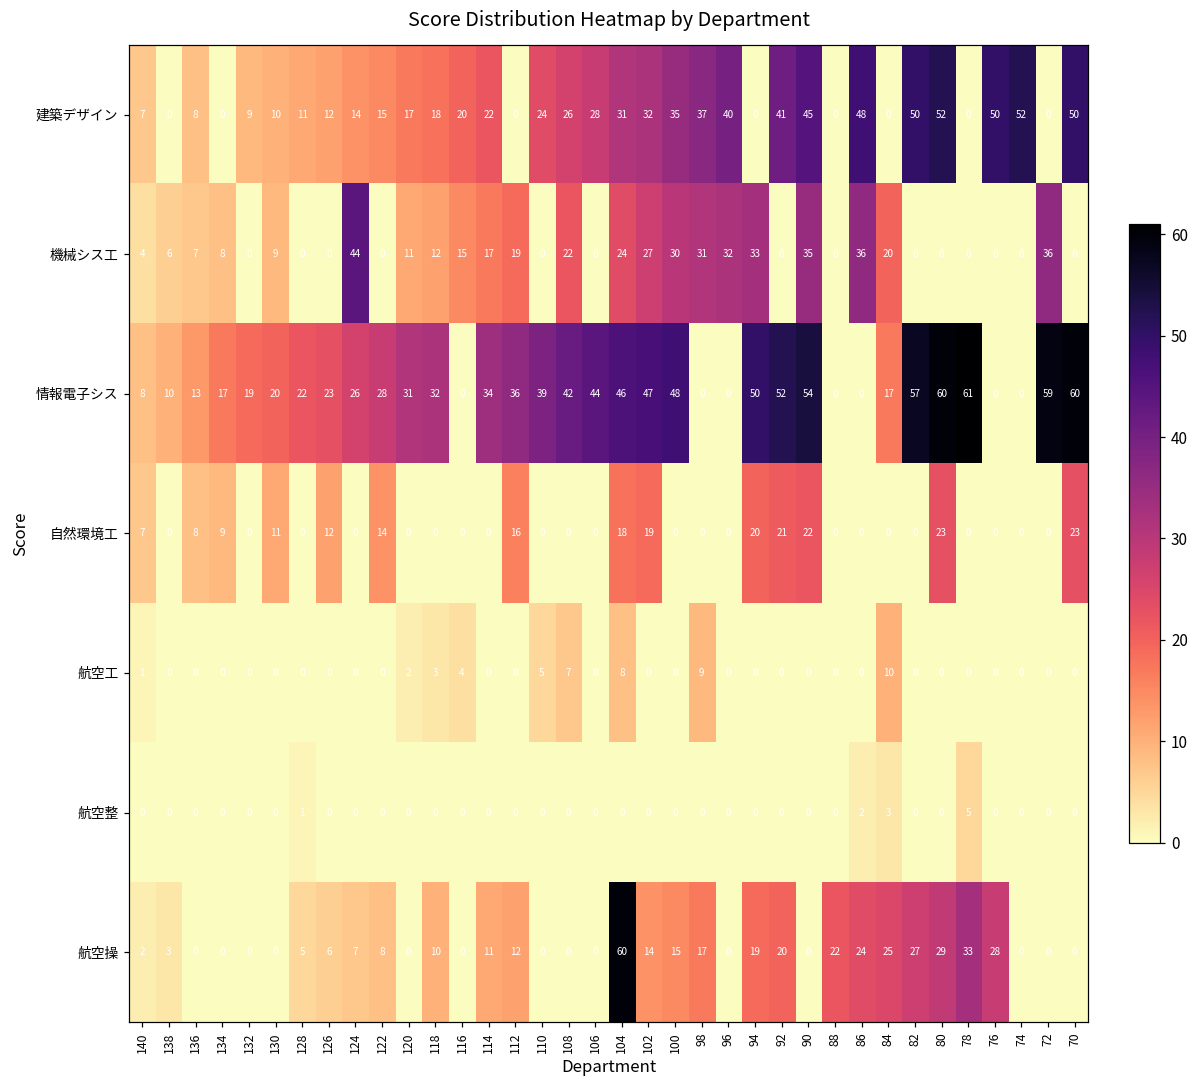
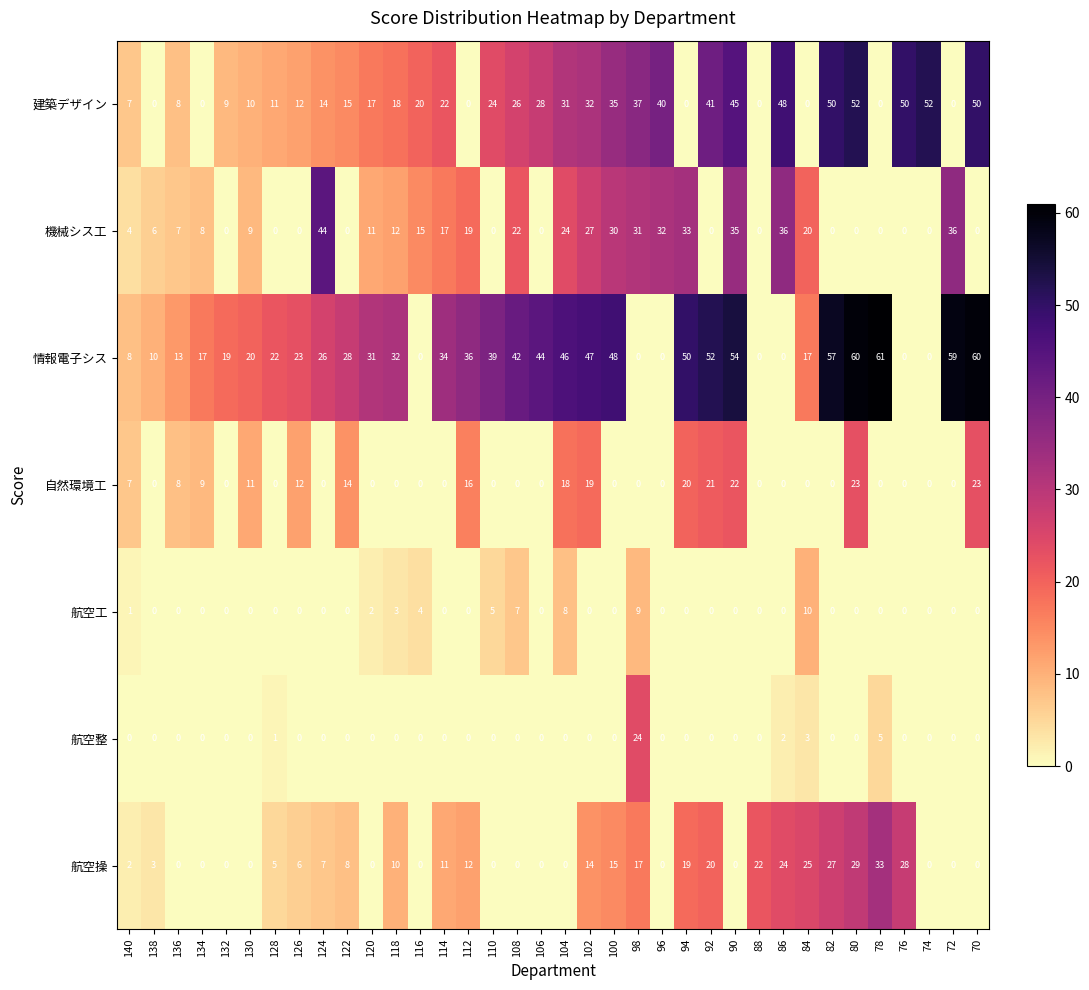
航空整, 98: 0 -> 24
航空操, 104: 60 -> 0
